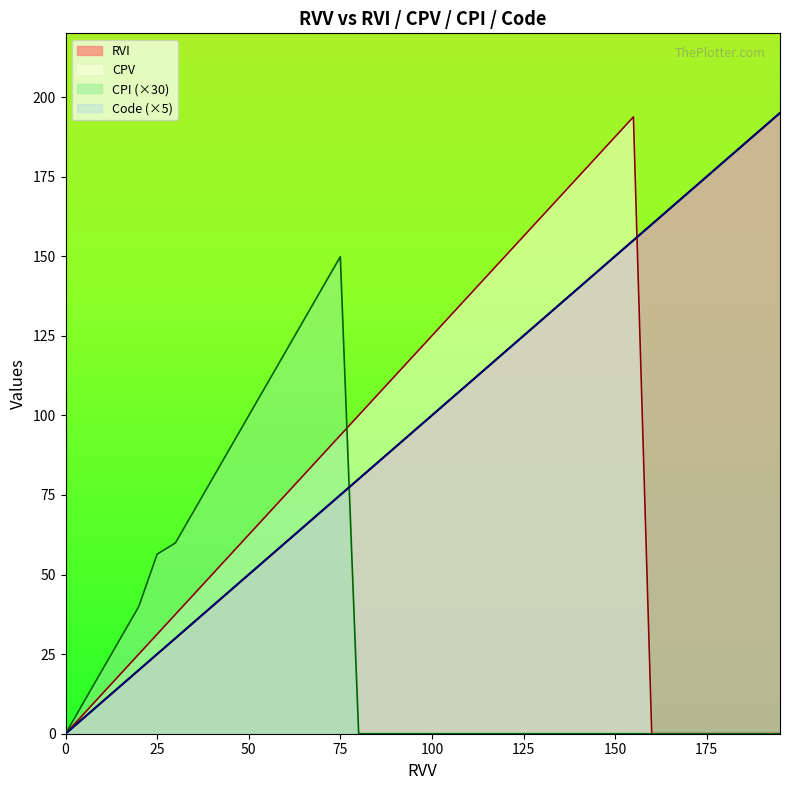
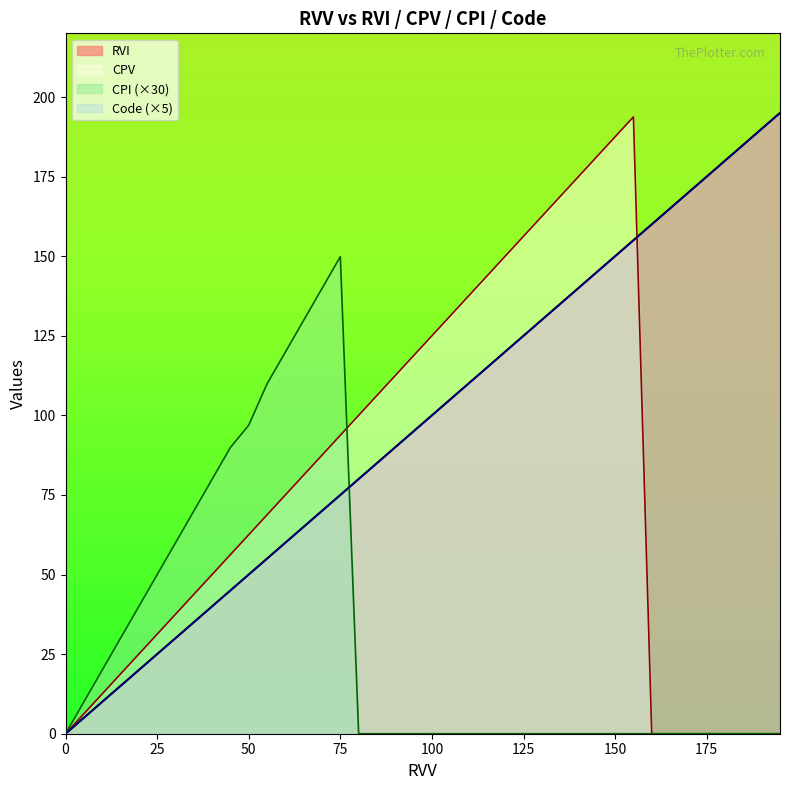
CPI (×30), 25: 56 -> 50
CPI (×30), 50: 100 -> 97
